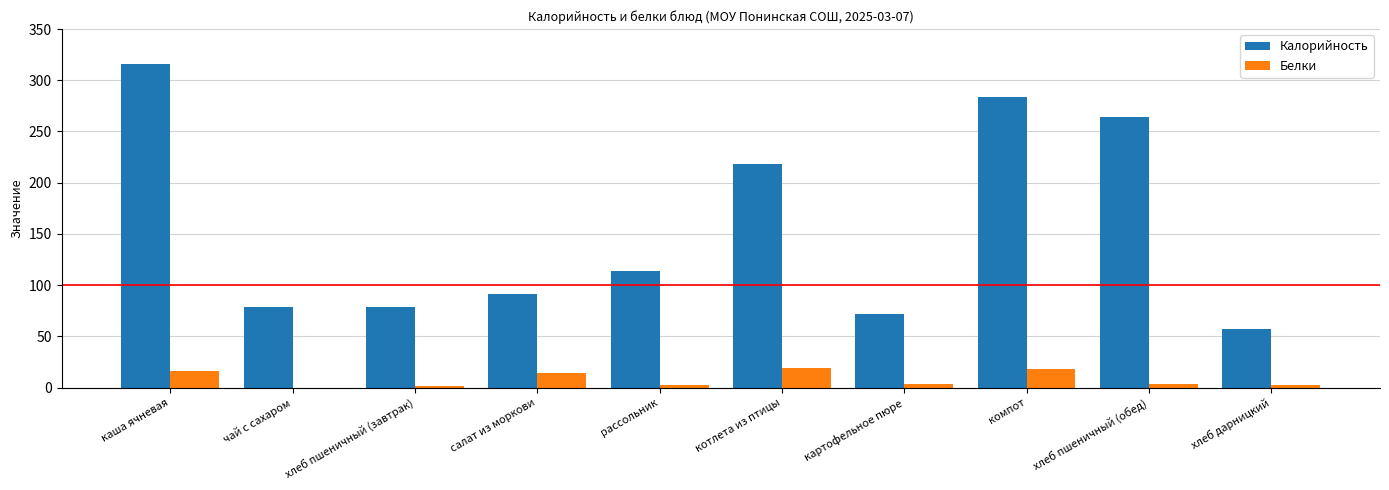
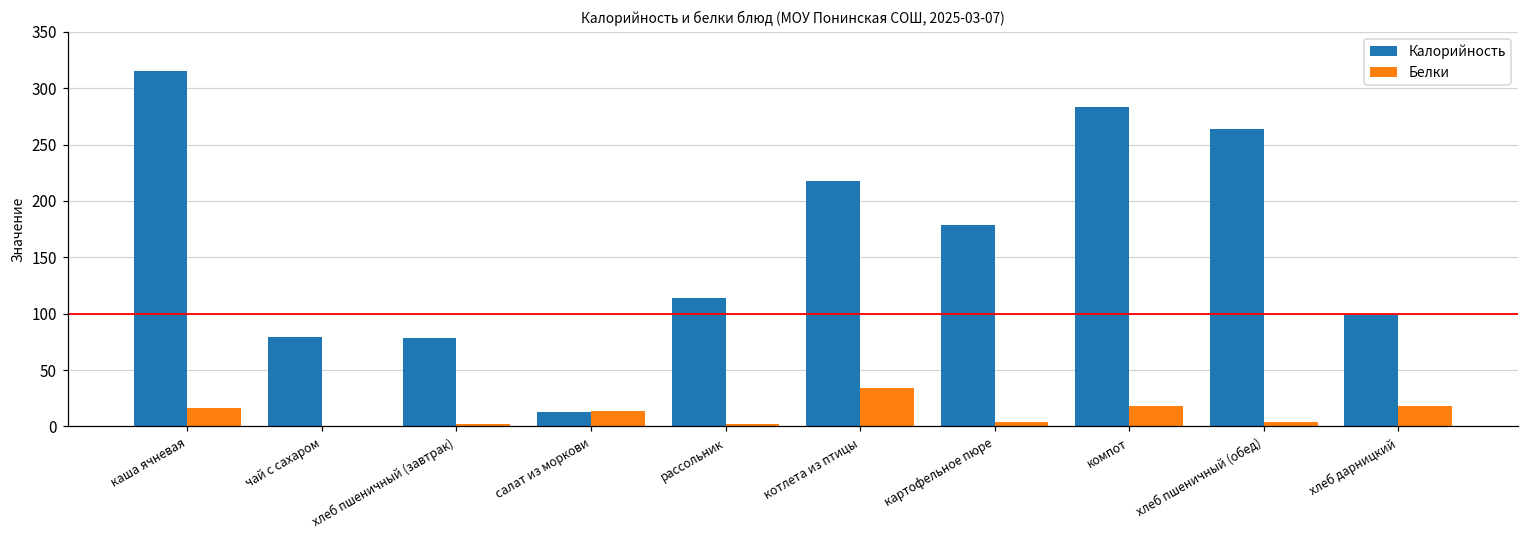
Калорийность, салат из моркови: 91 -> 13
Белки, котлета из птицы: 19 -> 34
Калорийность, картофельное пюре: 72 -> 179
Калорийность, хлеб дарницкий: 57 -> 99
Белки, хлеб дарницкий: 3 -> 18
